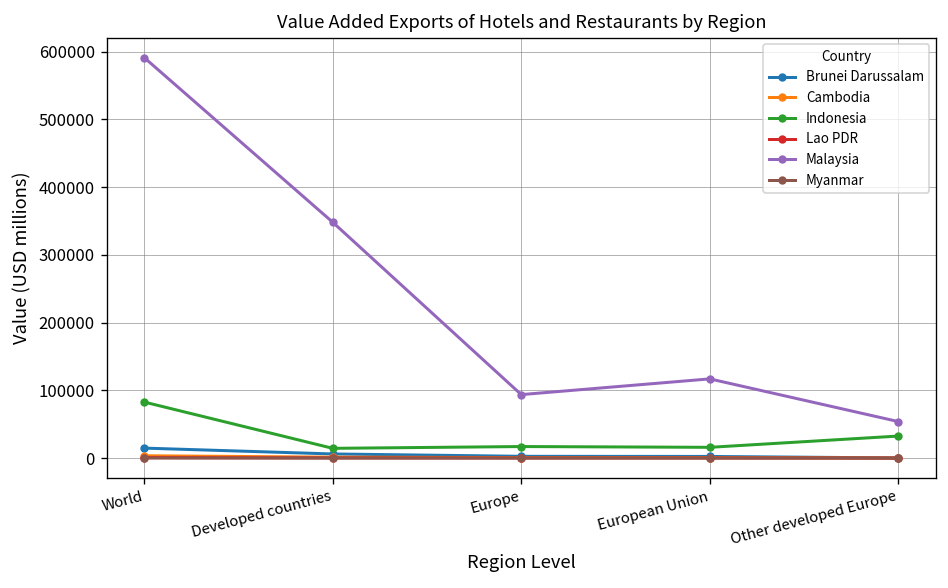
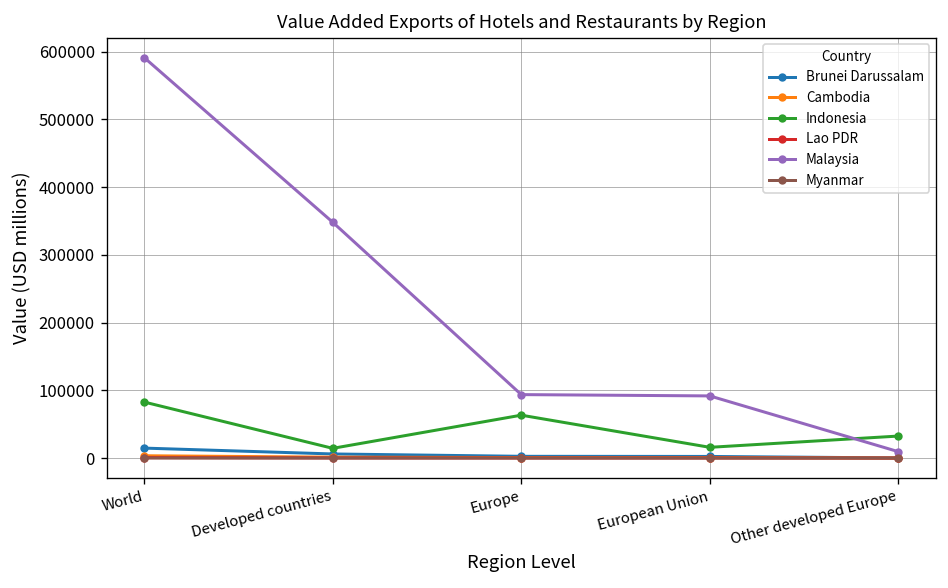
Indonesia, Europe: 20000 -> 60000
Malaysia, European Union: 120000 -> 90000
Malaysia, Other developed Europe: 50000 -> 10000
